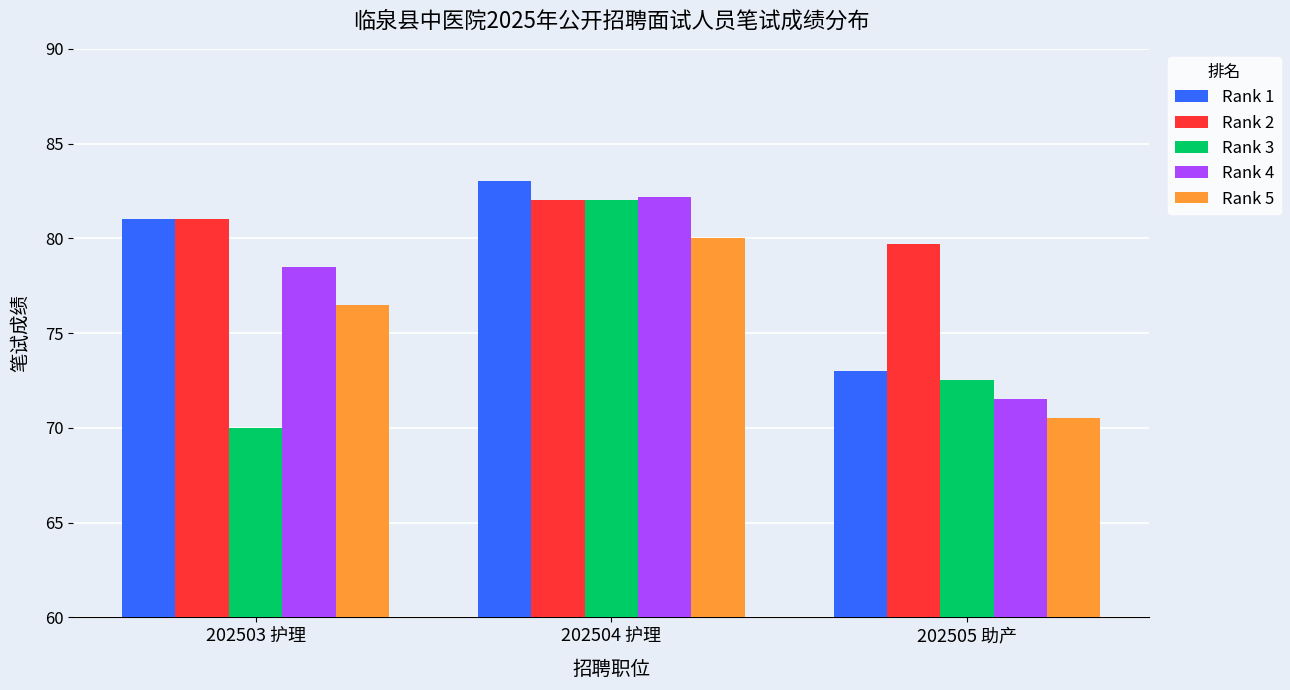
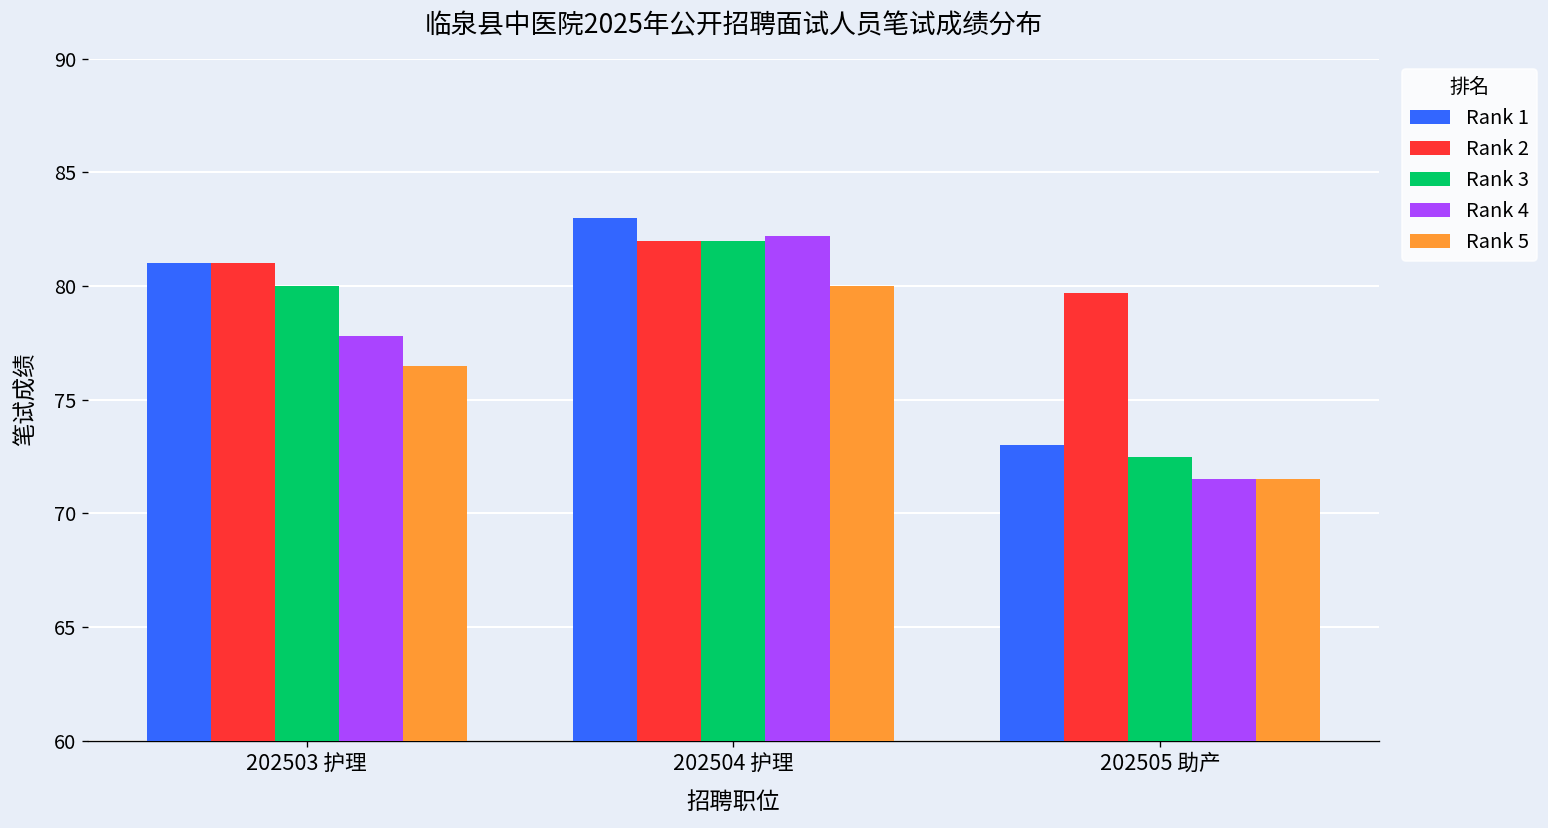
Rank 3, 202503 护理: 70 -> 80
Rank 4, 202503 护理: 78.5 -> 77.8
Rank 5, 202505 助产: 70.5 -> 71.5
